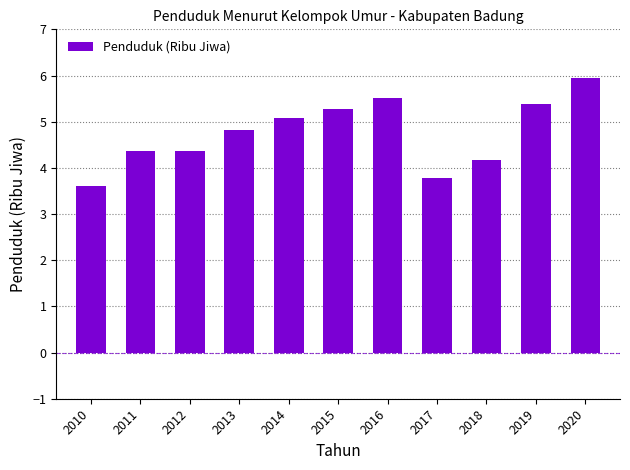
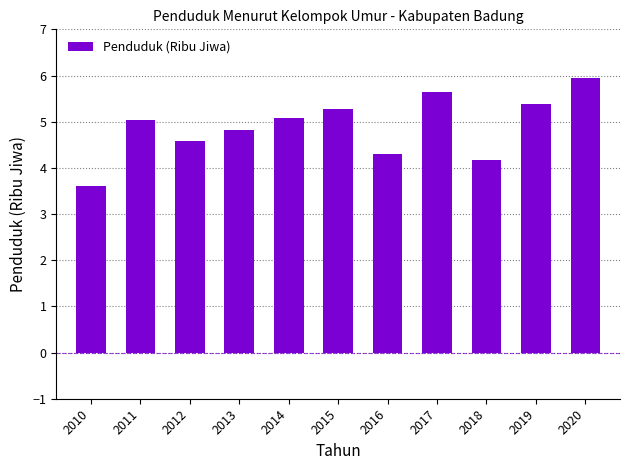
2011: 4.4 -> 5.0
2012: 4.4 -> 4.6
2016: 5.5 -> 4.3
2017: 3.8 -> 5.7
